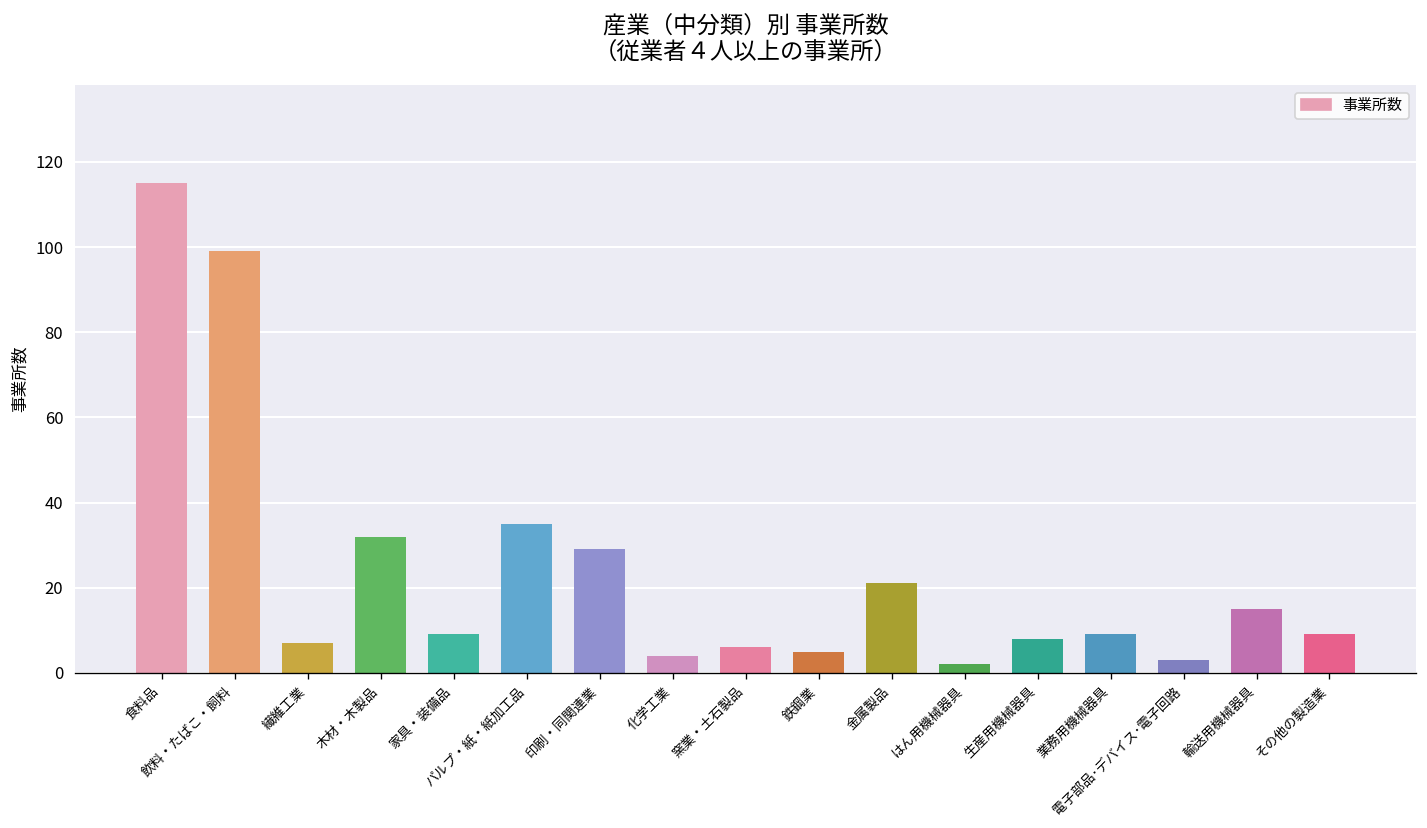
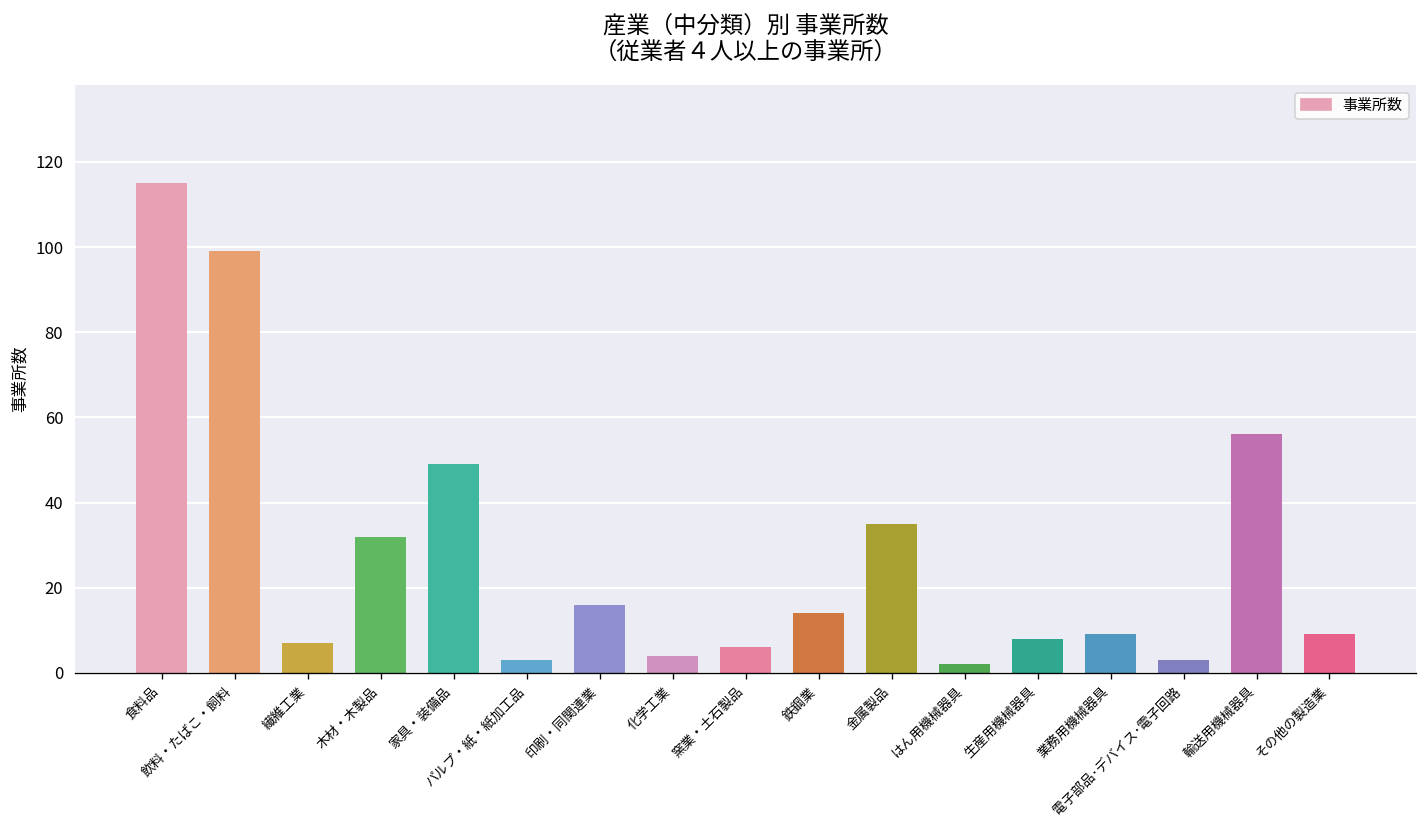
家具・装備品: 9 -> 49
パルプ・紙・紙加工品: 35 -> 3
印刷・同関連業: 29 -> 16
鉄鋼業: 5 -> 14
金属製品: 21 -> 35
輸送用機械器具: 15 -> 56
